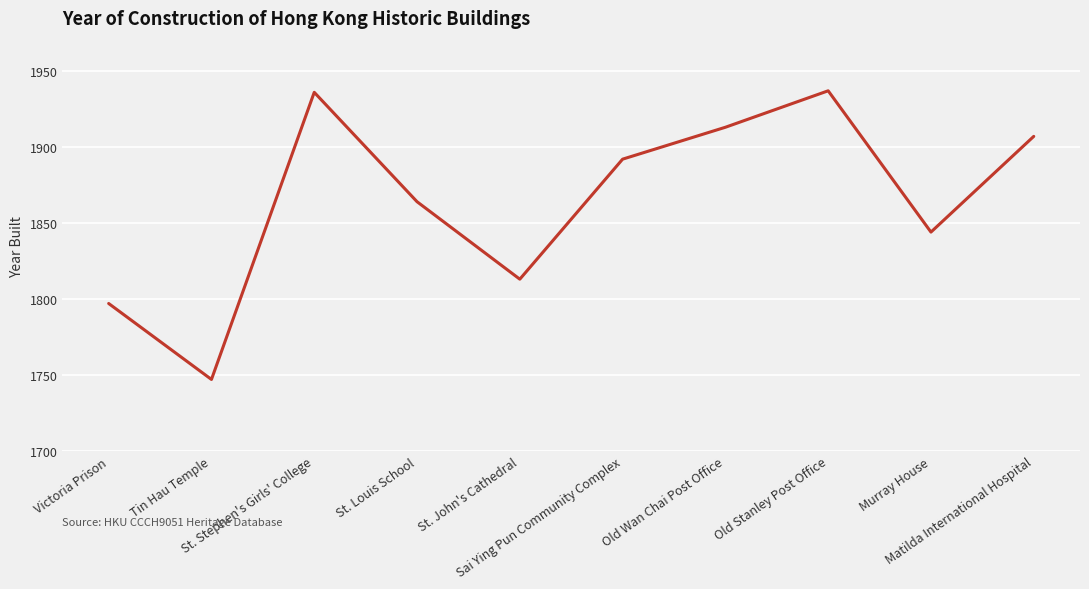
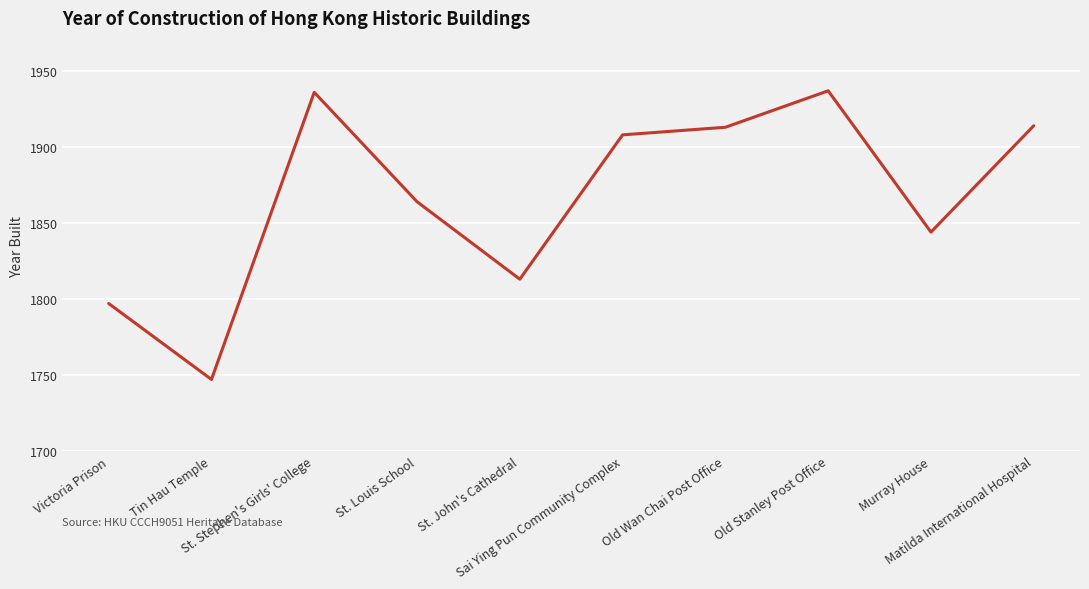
Sai Ying Pun Community Complex: 1892 -> 1908
Matilda International Hospital: 1907 -> 1914
